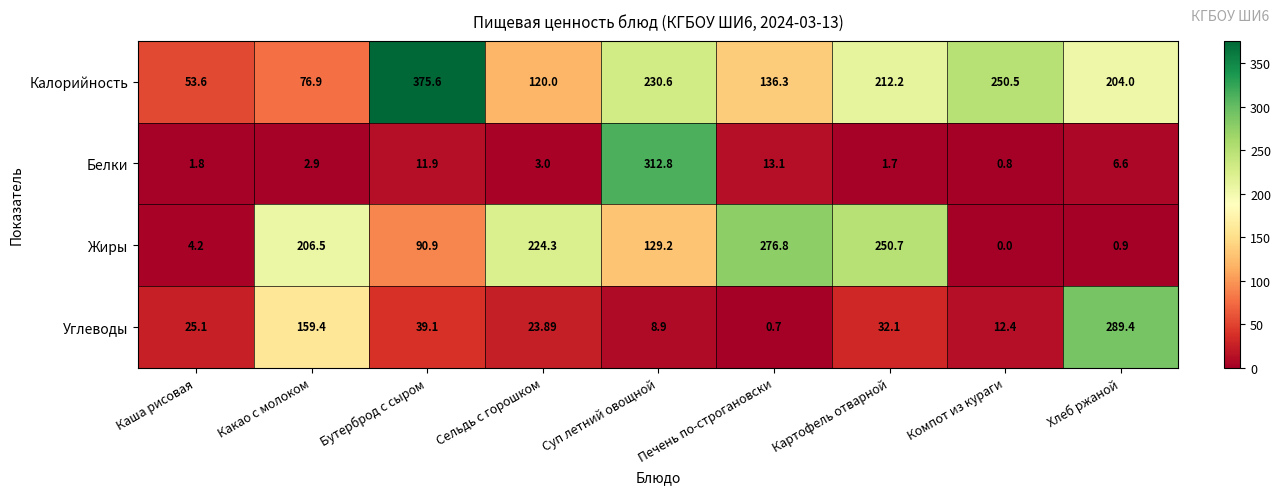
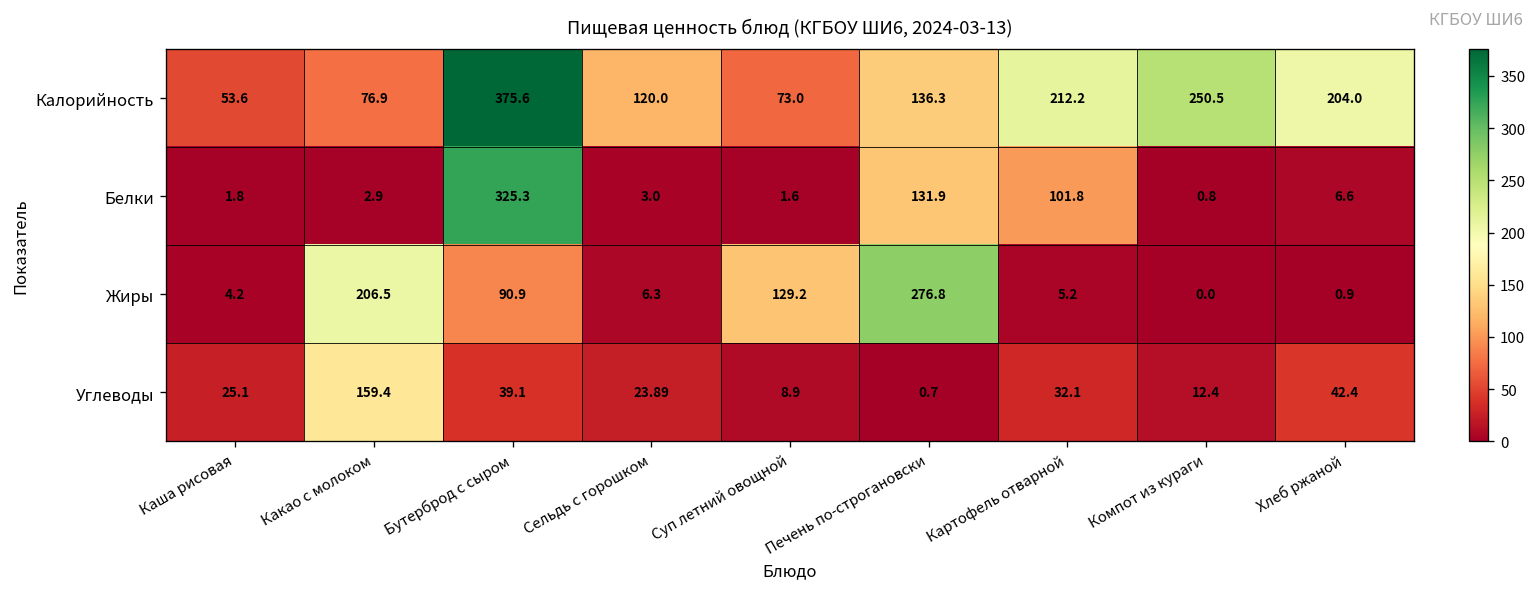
Калорийность, Суп летний овощной: 230.6 -> 73.0
Белки, Бутерброд с сыром: 11.9 -> 325.3
Белки, Суп летний овощной: 312.8 -> 1.6
Белки, Печень по-строгановски: 13.1 -> 131.9
Белки, Картофель отварной: 1.7 -> 101.8
Жиры, Сельдь с горошком: 224.3 -> 6.3
Жиры, Картофель отварной: 250.7 -> 5.2
Углеводы, Хлеб ржаной: 289.4 -> 42.4
